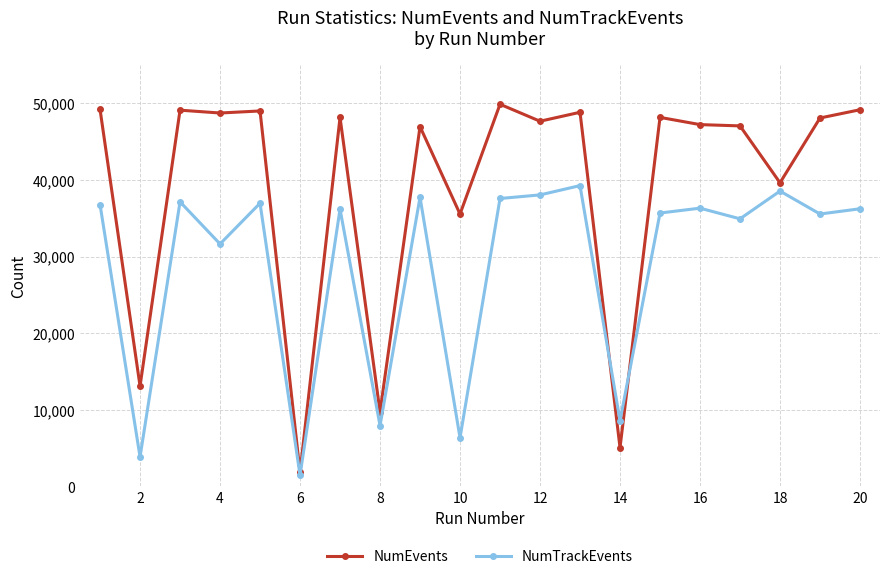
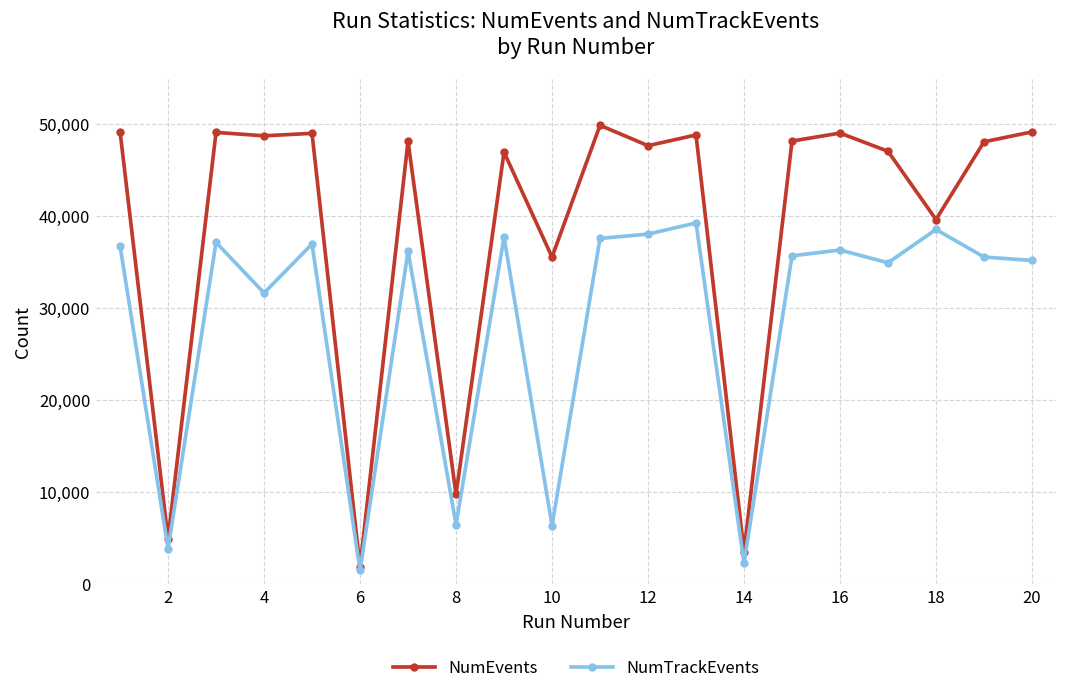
NumEvents, 2: 13,000 -> 5,000
NumTrackEvents, 8: 8,000 -> 6,000
NumEvents, 14: 5,000 -> 4,000
NumTrackEvents, 14: 9,000 -> 2,000
NumEvents, 16: 47,000 -> 49,000
NumTrackEvents, 20: 36,000 -> 35,000
